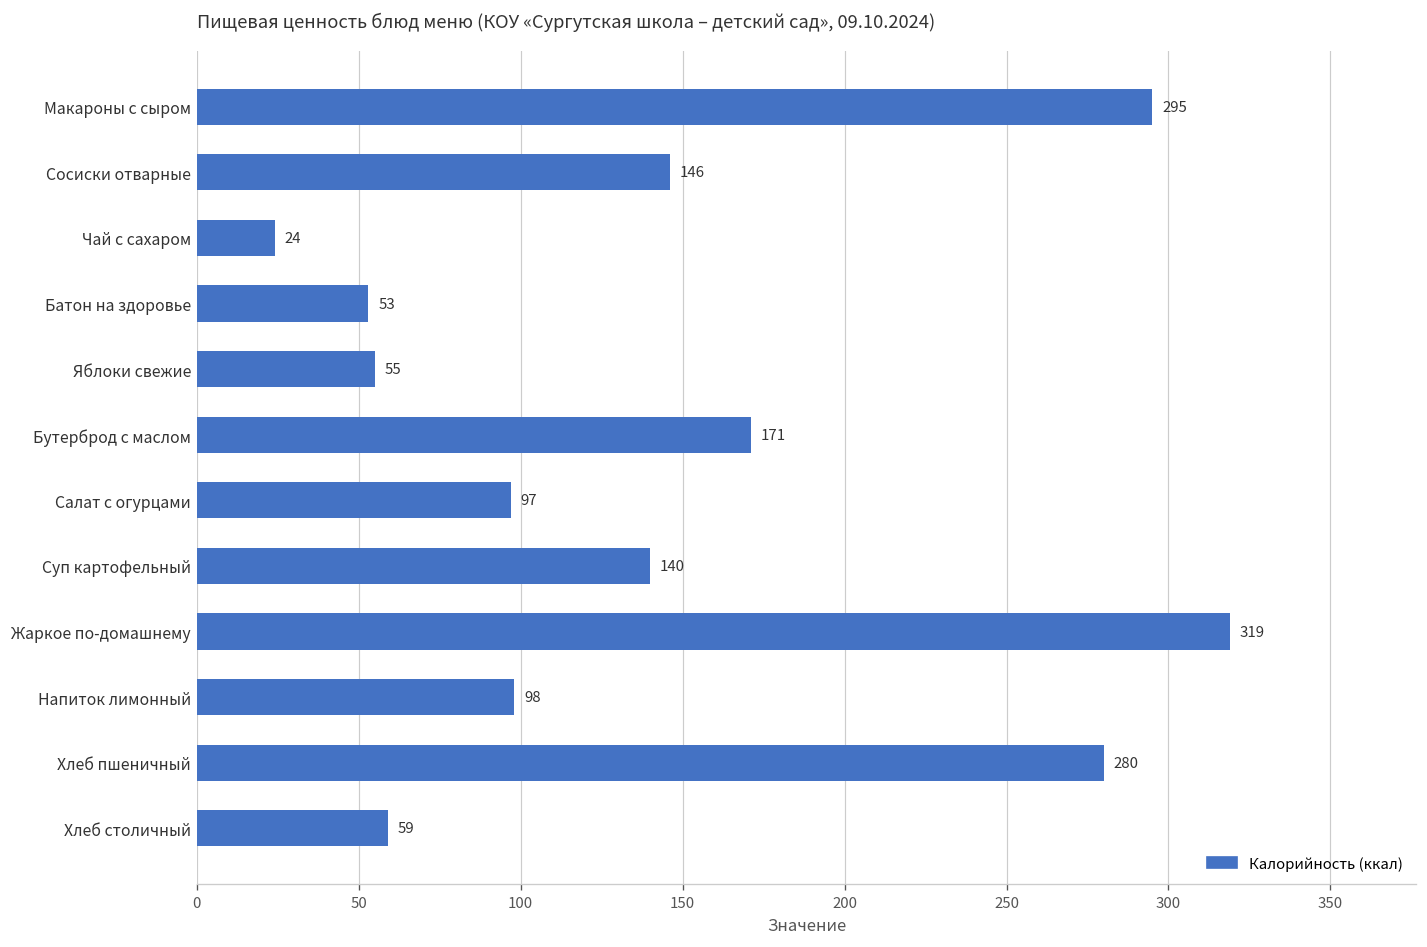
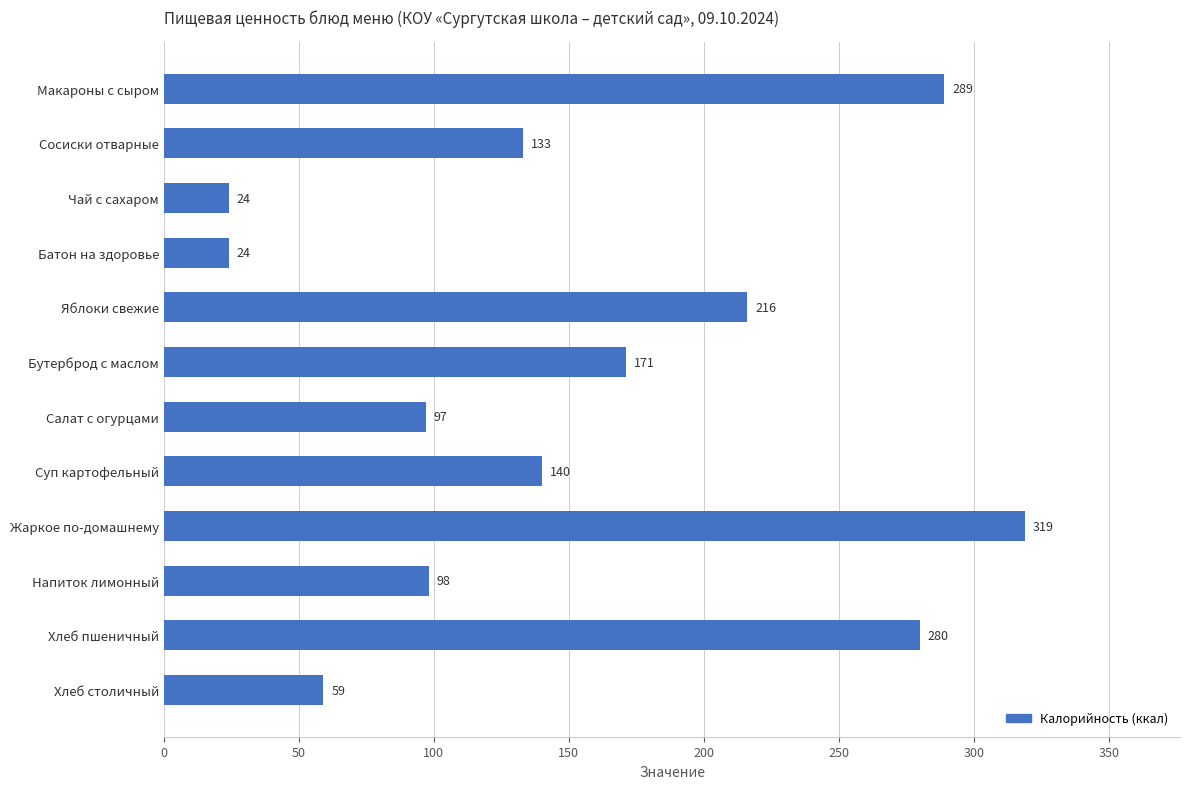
Макароны с сыром: 295 -> 289
Сосиски отварные: 146 -> 133
Батон на здоровье: 53 -> 24
Яблоки свежие: 55 -> 216
